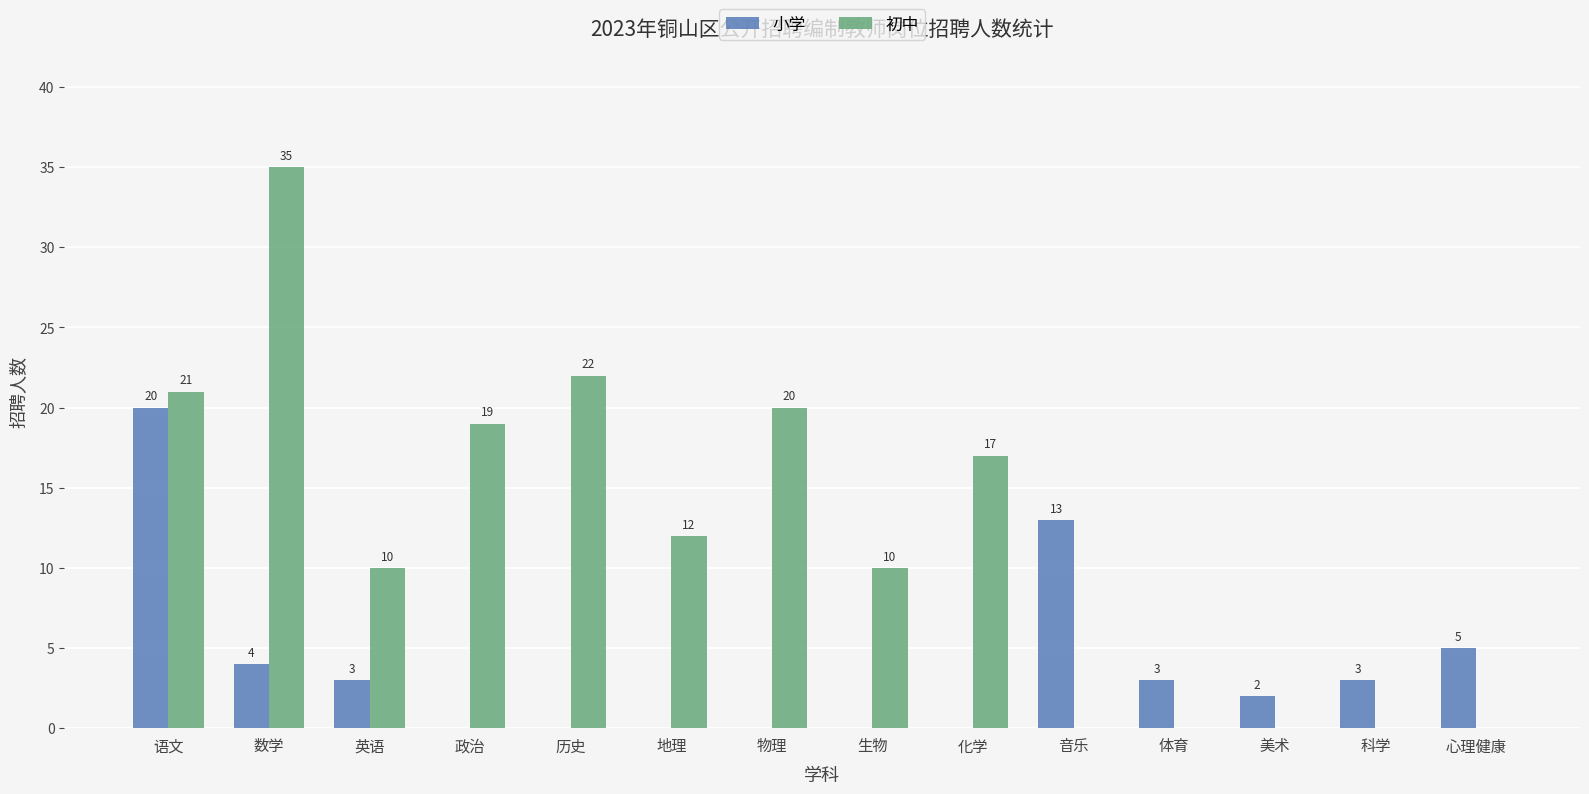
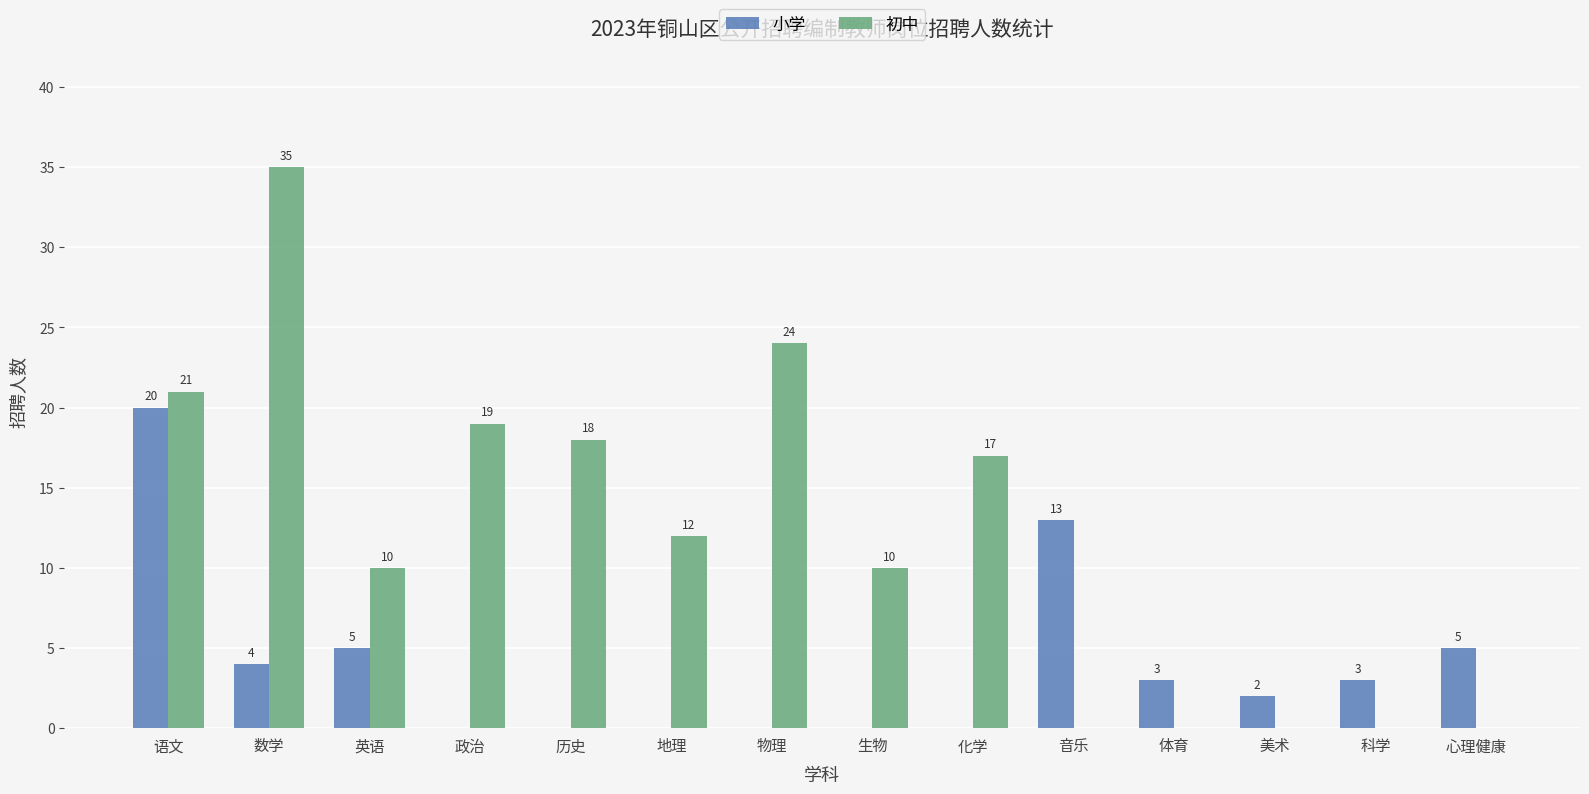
小学, 英语: 3 -> 5
初中, 历史: 22 -> 18
初中, 物理: 20 -> 24
